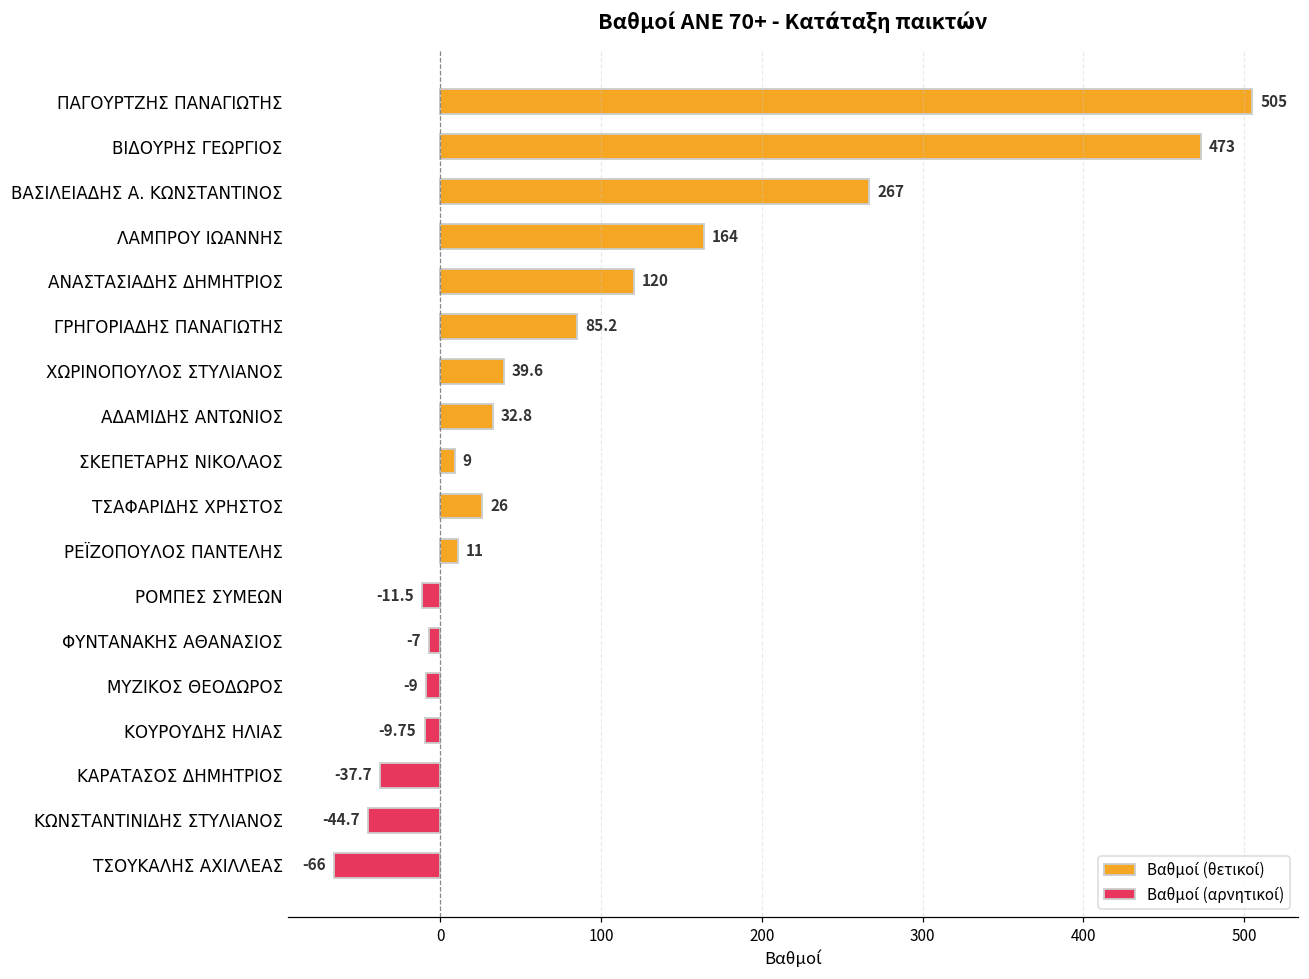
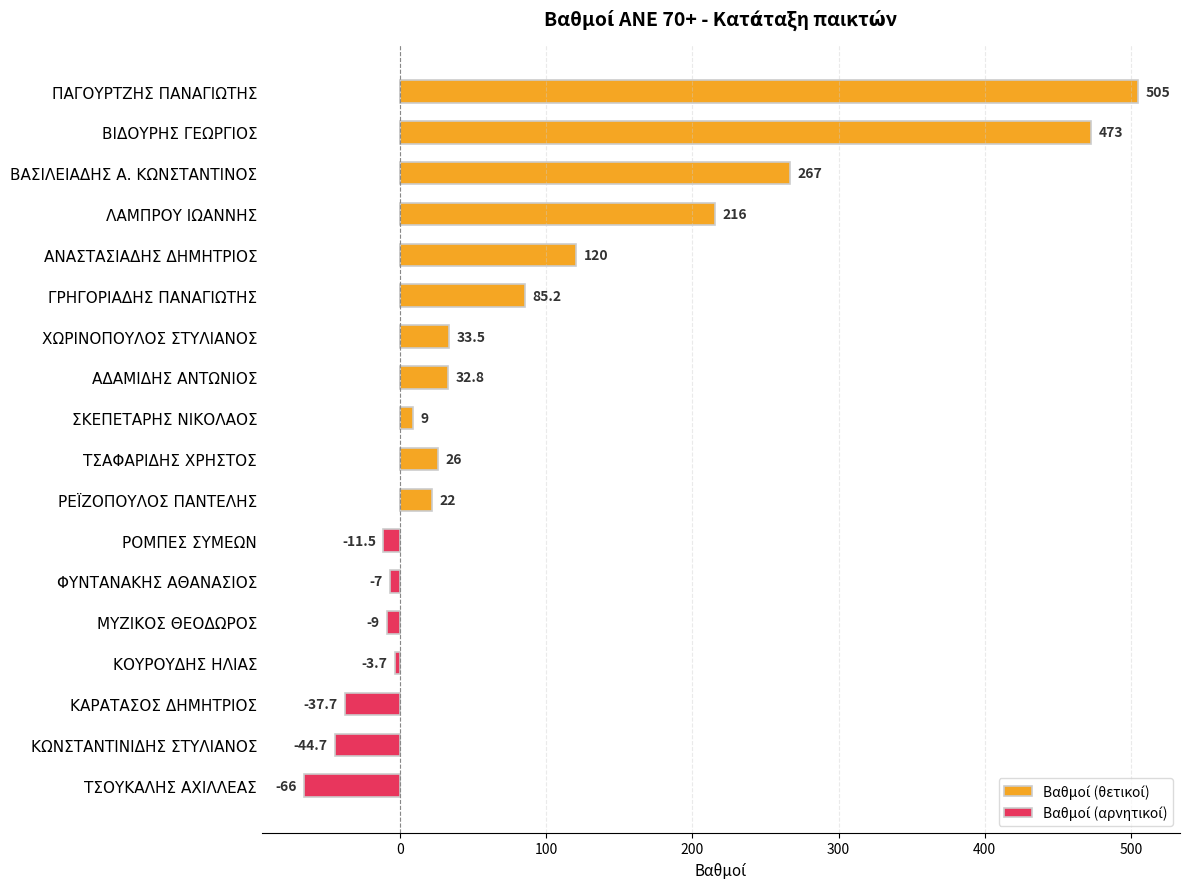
Βαθμοί (θετικοί), ΛΑΜΠΡΟΥ ΙΩΑΝΝΗΣ: 164 -> 216
Βαθμοί (θετικοί), ΧΩΡΙΝΟΠΟΥΛΟΣ ΣΤΥΛΙΑΝΟΣ: 39.6 -> 33.5
Βαθμοί (θετικοί), ΡΕΪΖΟΠΟΥΛΟΣ ΠΑΝΤΕΛΗΣ: 11 -> 22
Βαθμοί (αρνητικοί), ΚΟΥΡΟΥΔΗΣ ΗΛΙΑΣ: -9.75 -> -3.7
